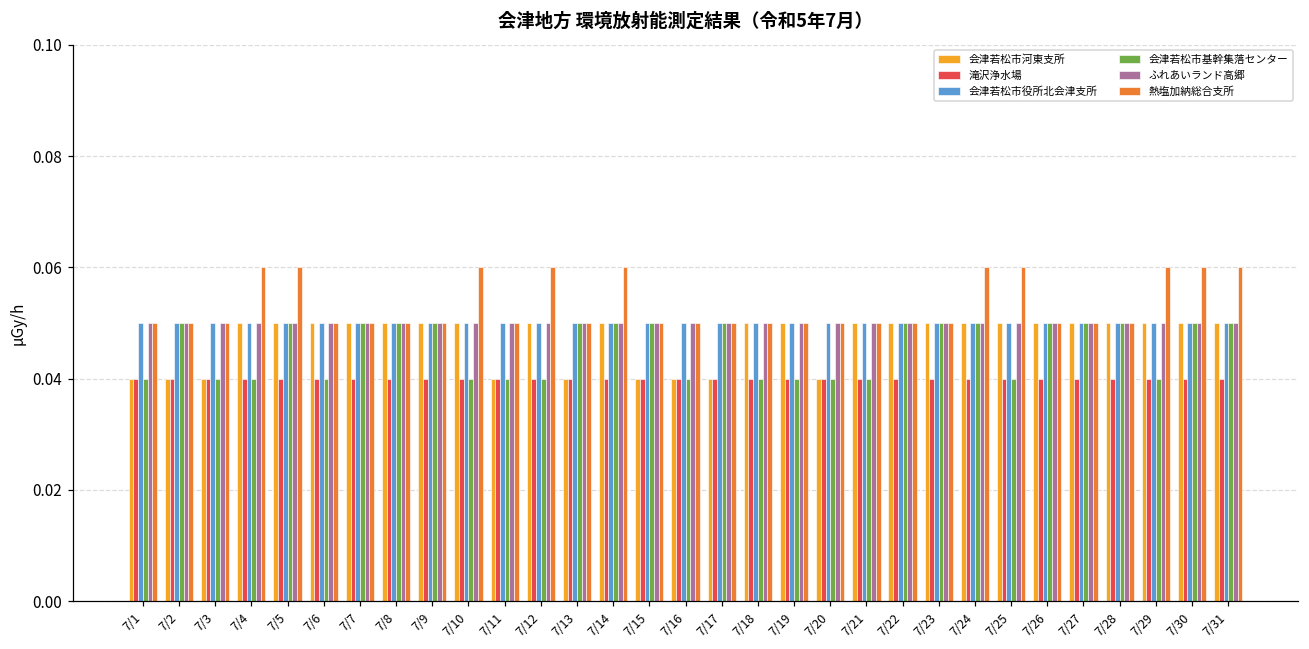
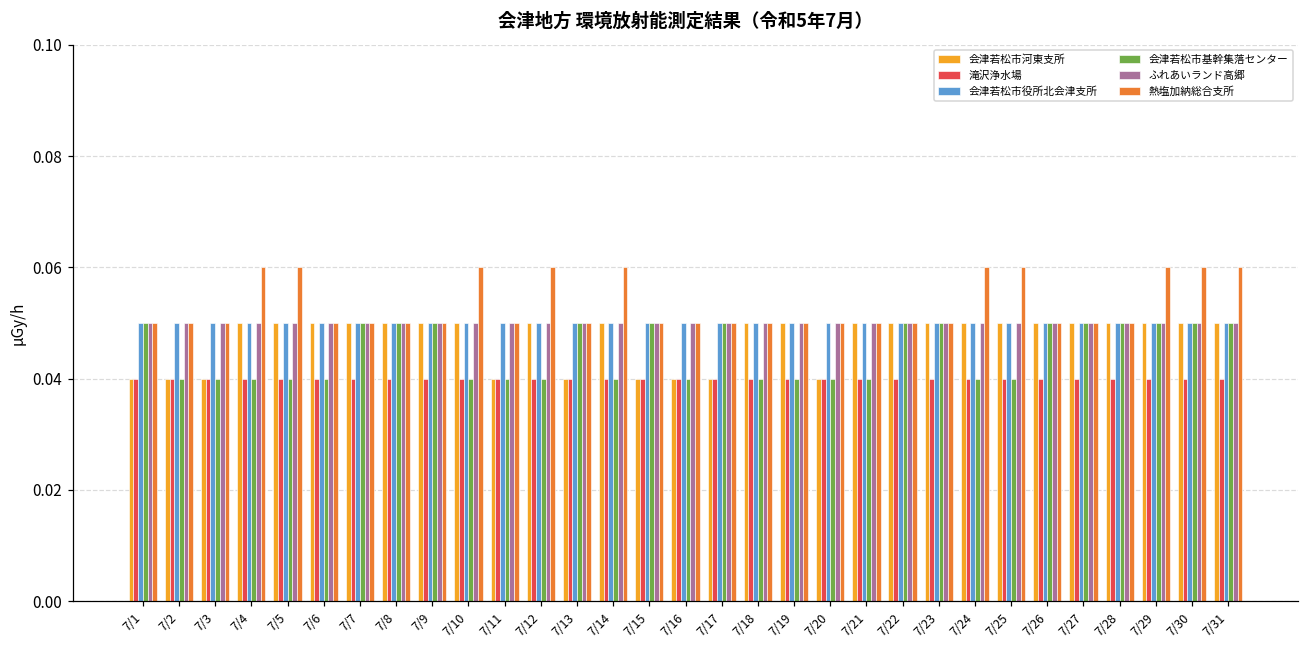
会津若松市基幹集落センター, 7/1: 0.04 -> 0.05
会津若松市基幹集落センター, 7/2: 0.05 -> 0.04
会津若松市基幹集落センター, 7/5: 0.05 -> 0.04
会津若松市基幹集落センター, 7/14: 0.05 -> 0.04
会津若松市基幹集落センター, 7/24: 0.05 -> 0.04
会津若松市基幹集落センター, 7/29: 0.04 -> 0.05
